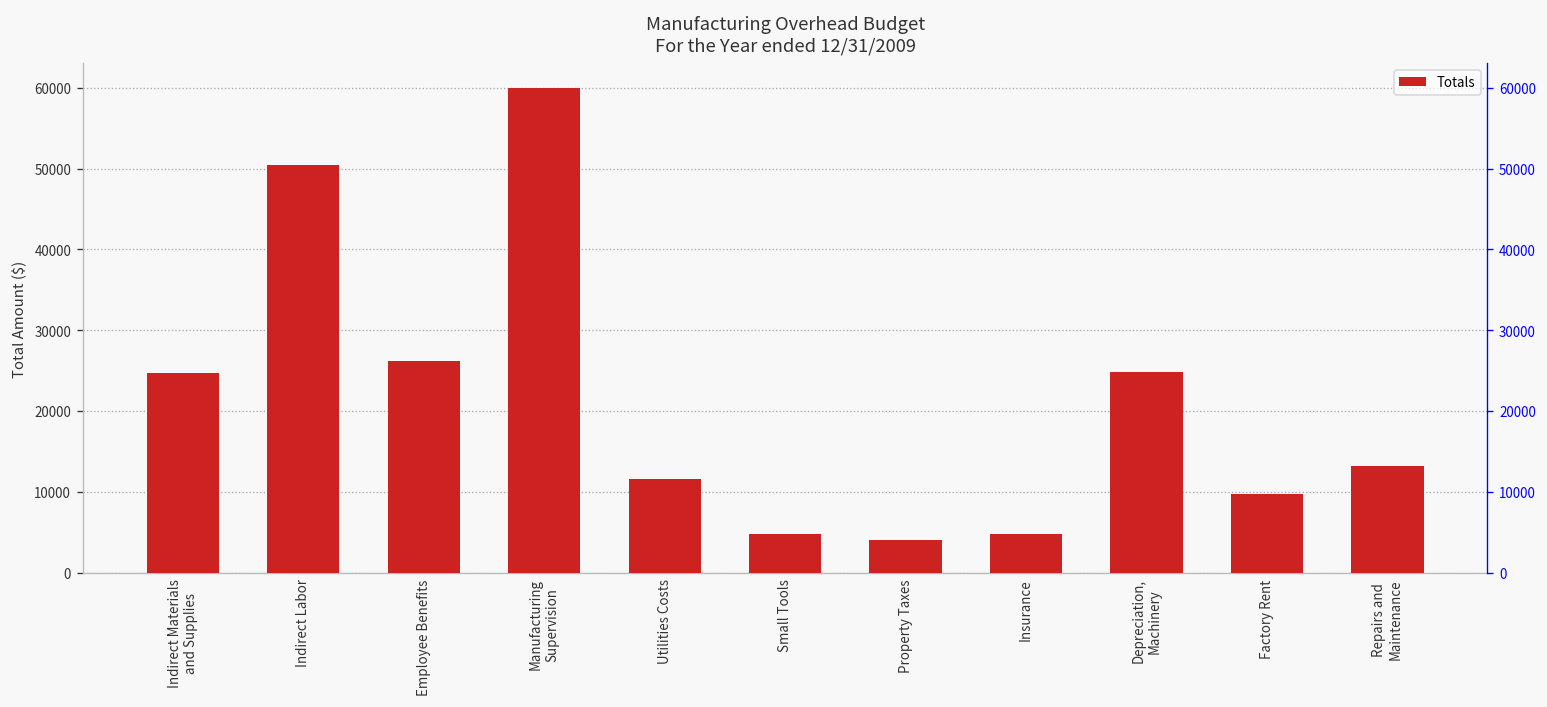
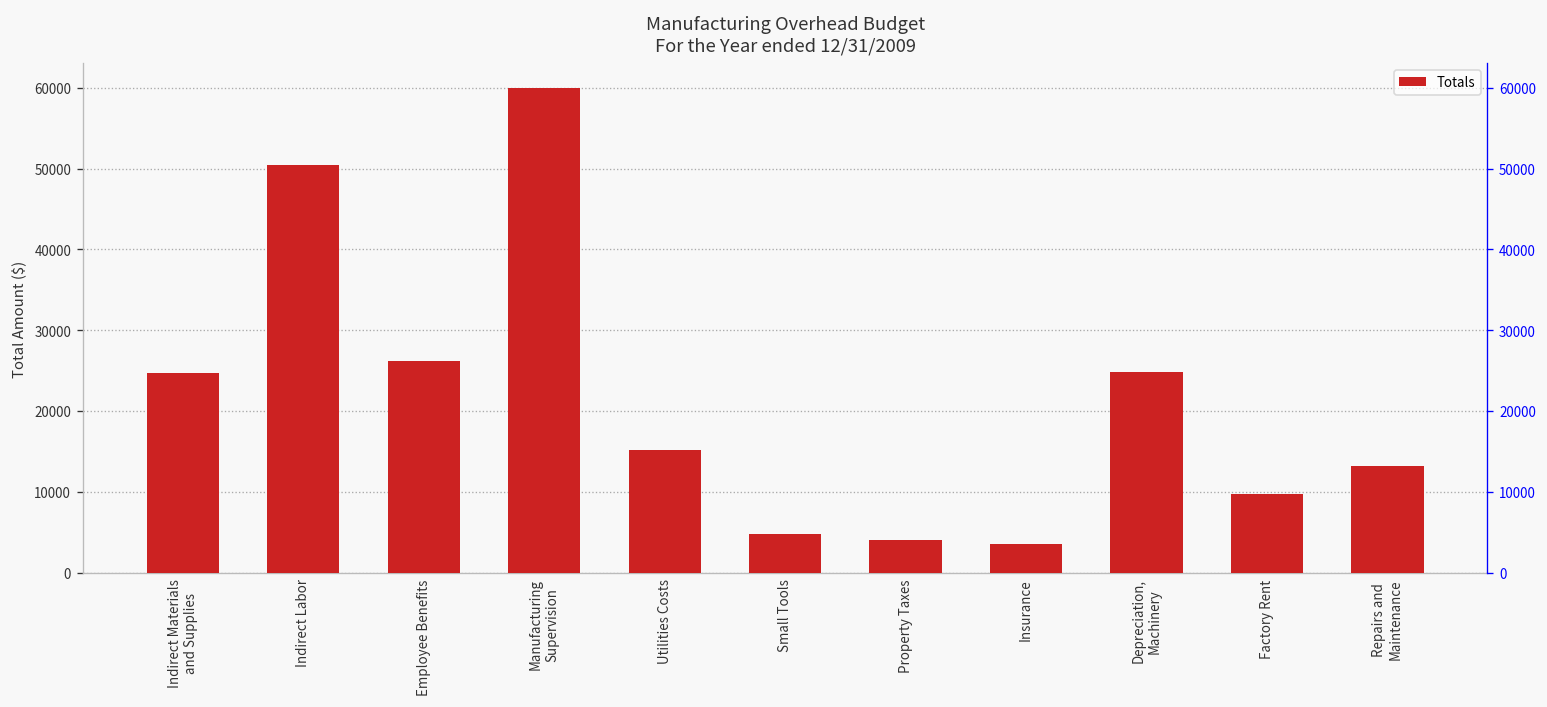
Utilities Costs: 12000 -> 15000
Insurance: 5000 -> 4000
